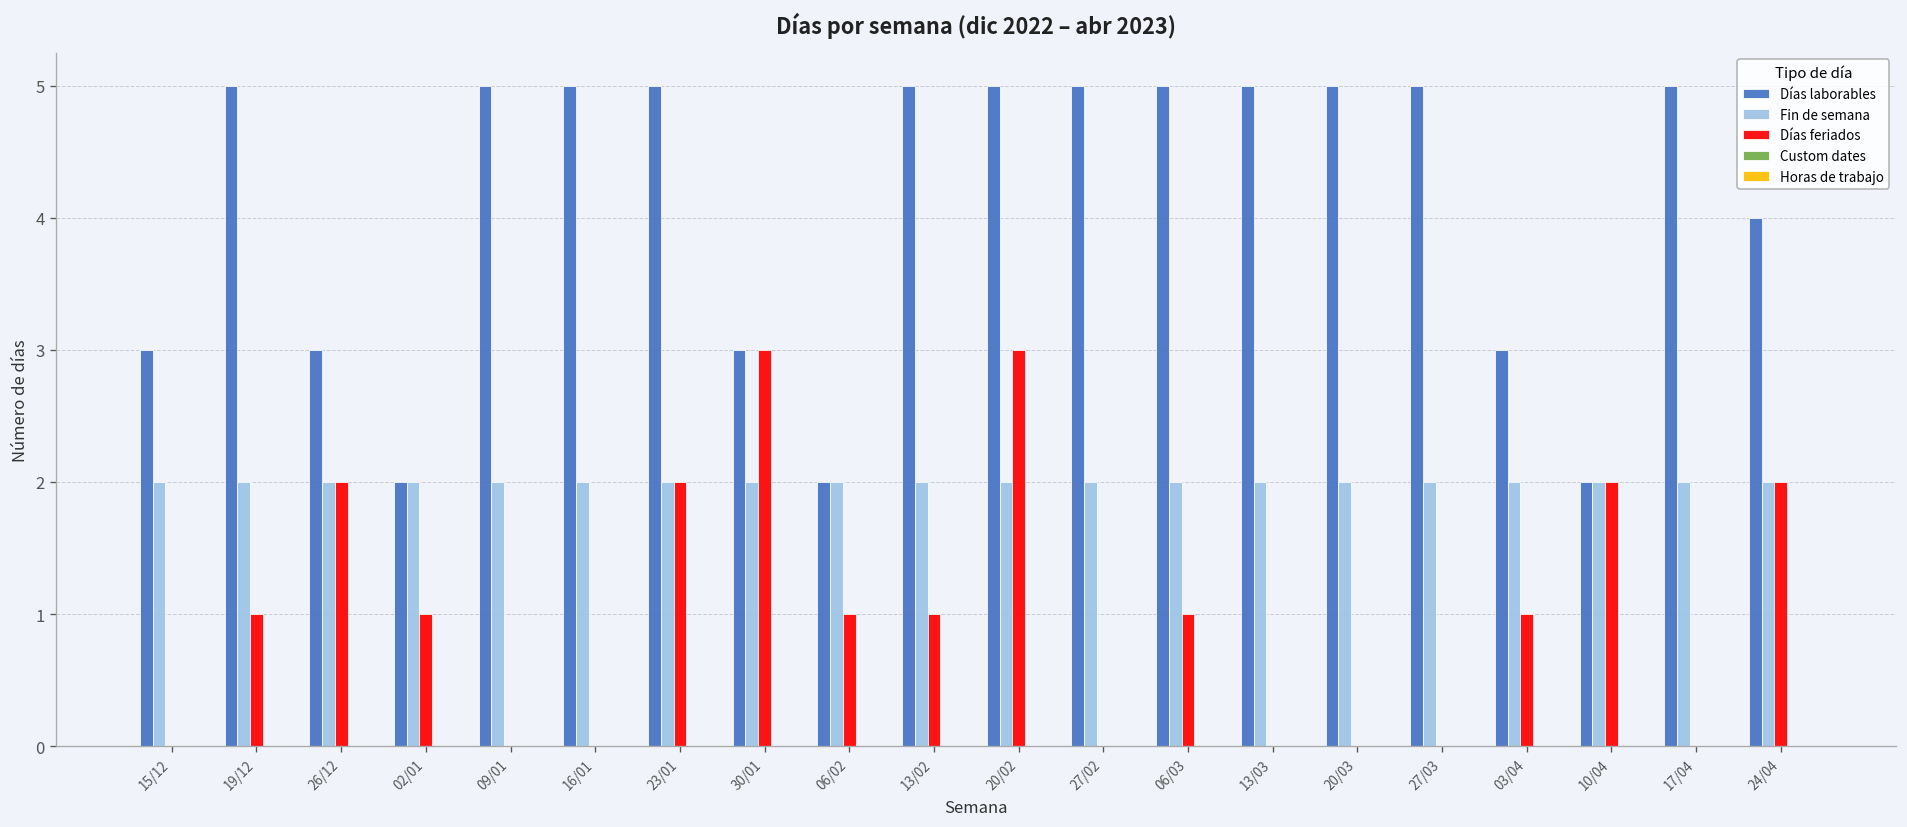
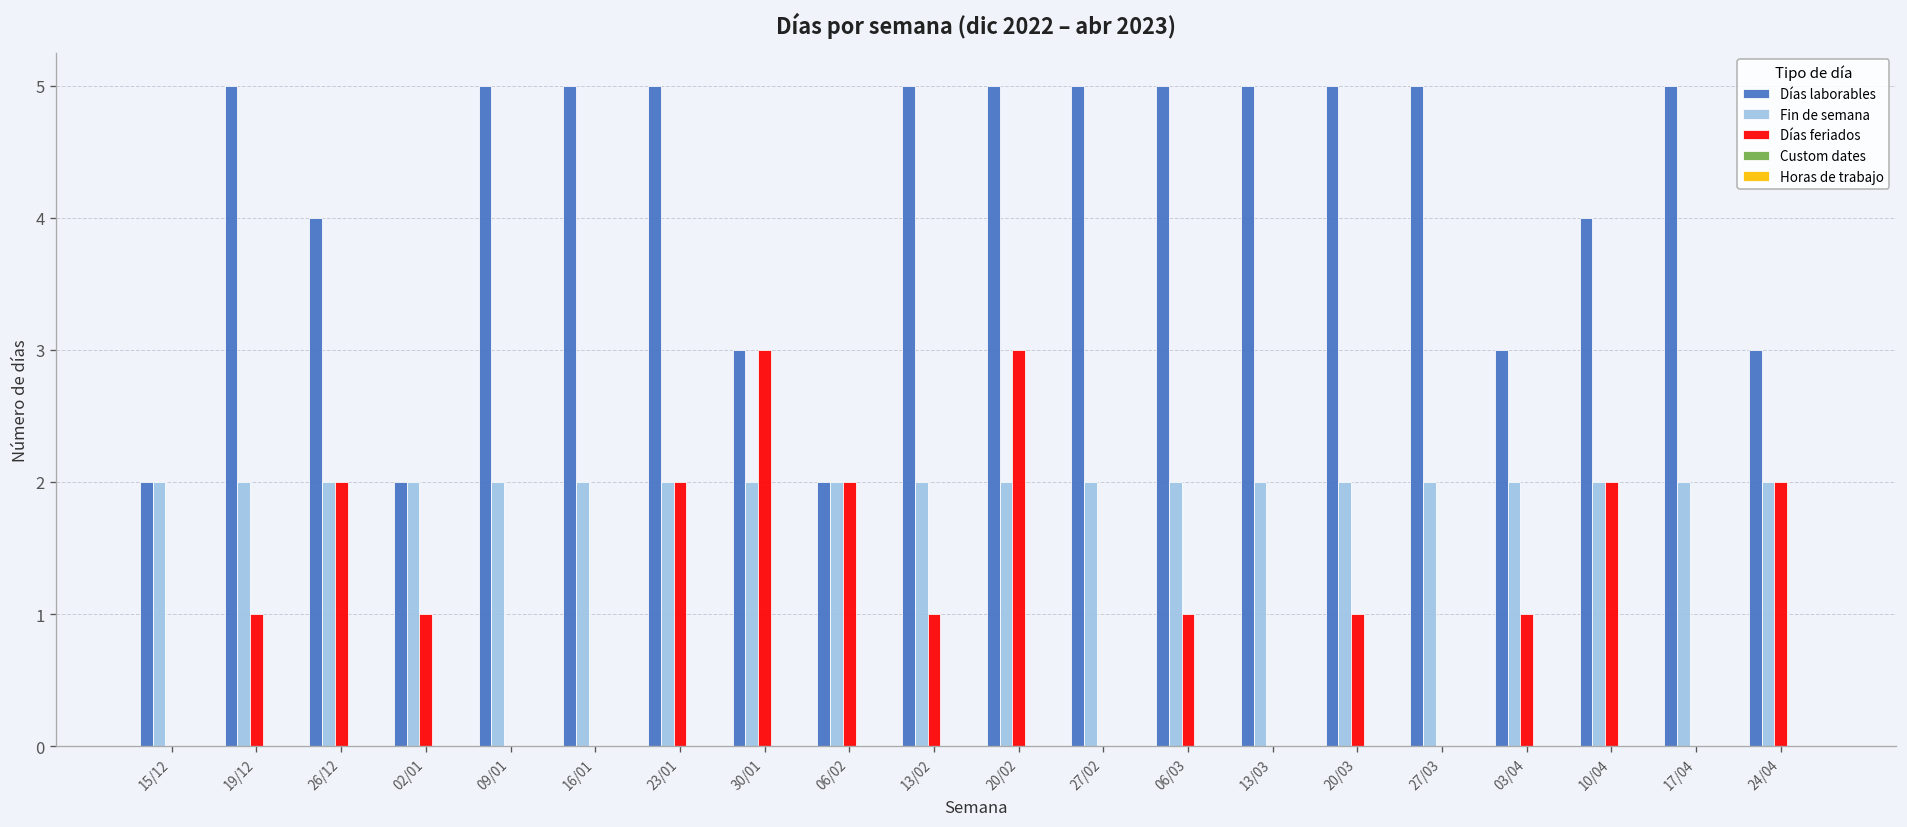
Días laborables, 15/12: 3 -> 2
Días laborables, 26/12: 3 -> 4
Días feriados, 06/02: 1 -> 2
Días feriados, 20/03: 0 -> 1
Días laborables, 10/04: 2 -> 4
Días laborables, 24/04: 4 -> 3
